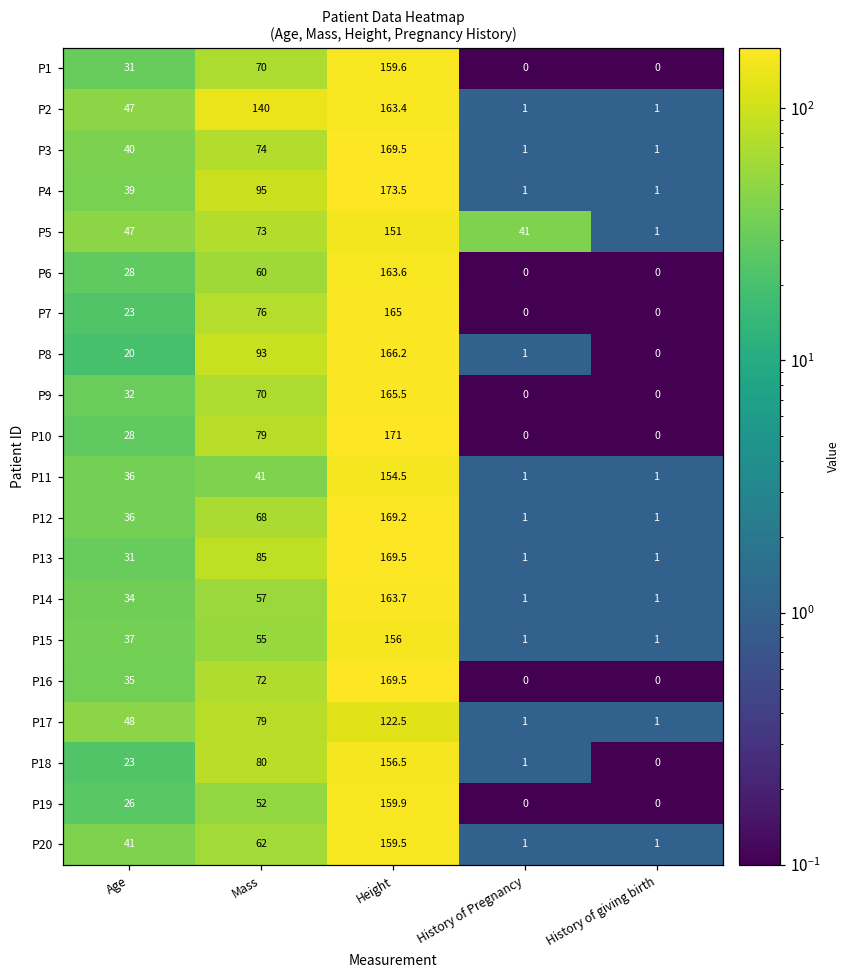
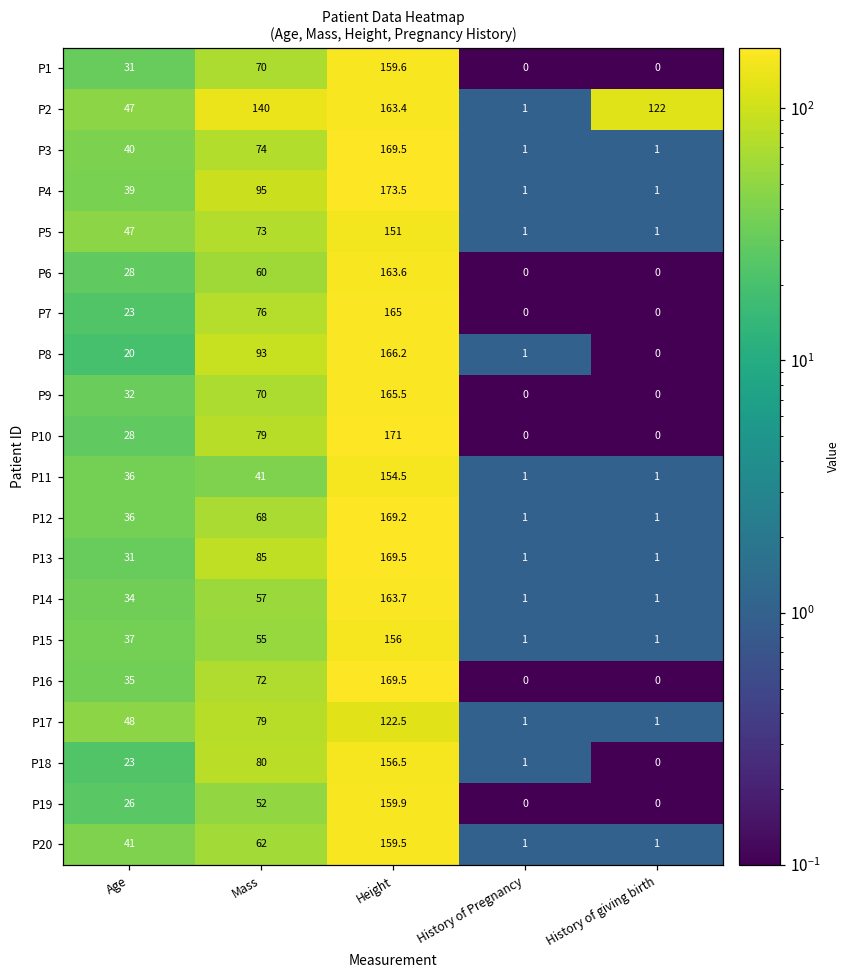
P2, History of giving birth: 1 -> 122
P5, History of Pregnancy: 41 -> 1
